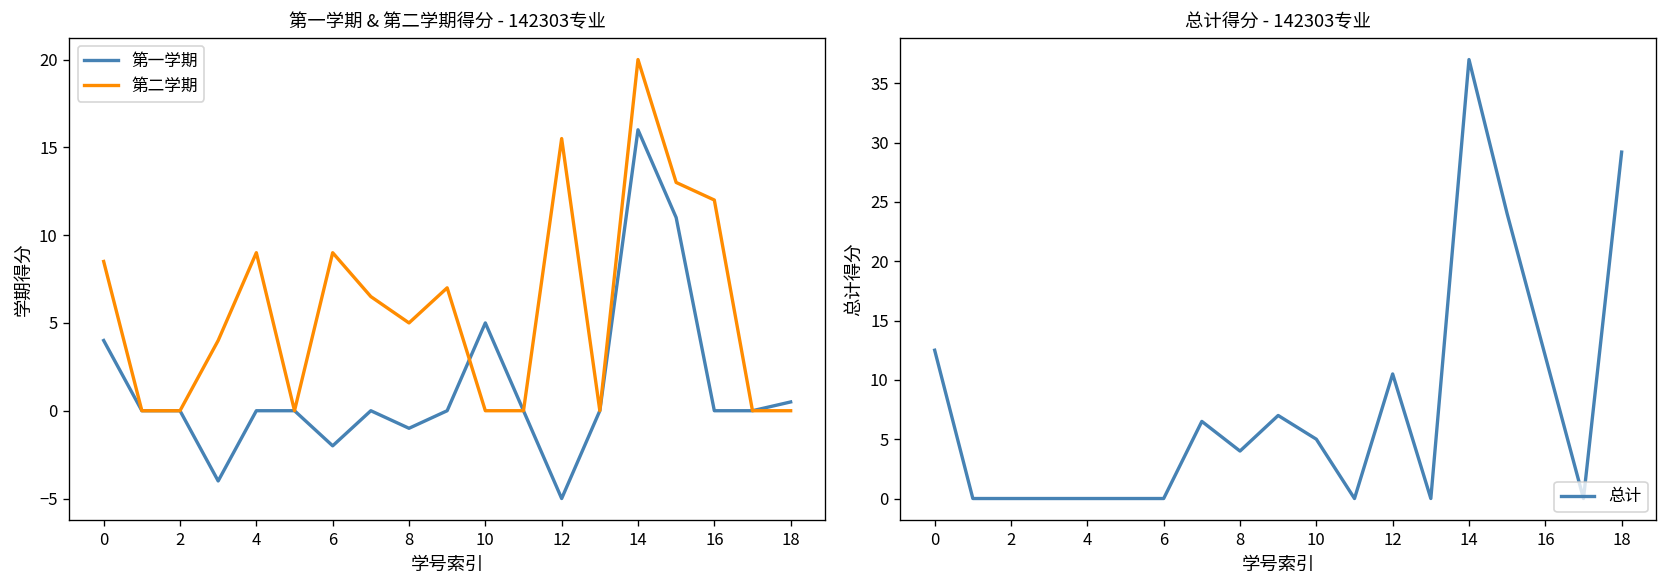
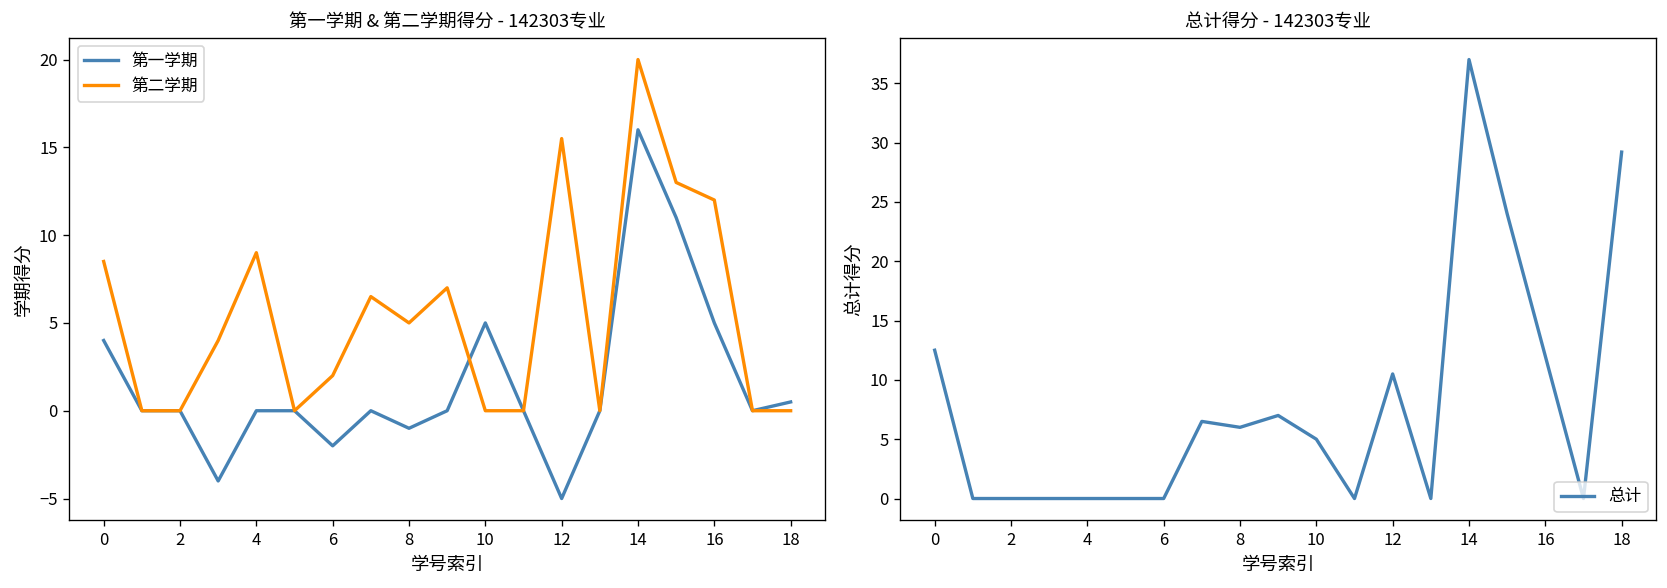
第一学期 & 第二学期得分 - 142303专业, 第二学期, 6: 9 -> 2
第一学期 & 第二学期得分 - 142303专业, 第一学期, 16: 0 -> 5
总计得分 - 142303专业, 8: 4 -> 6
